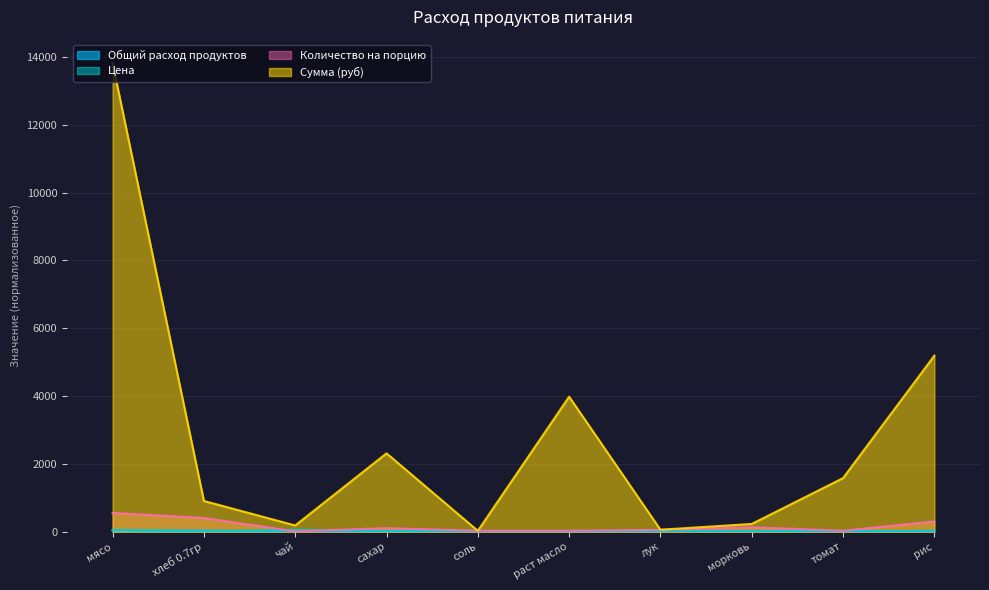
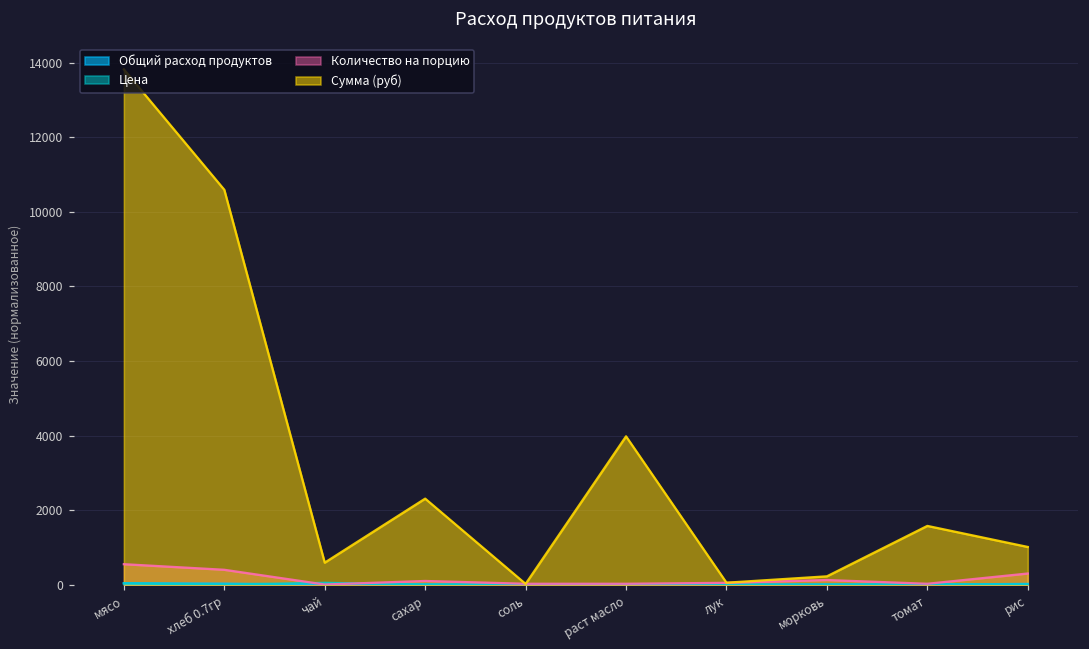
Сумма (руб), хлеб 0.7гр: 900 -> 10600
Сумма (руб), чай: 200 -> 600
Сумма (руб), рис: 5200 -> 1000
